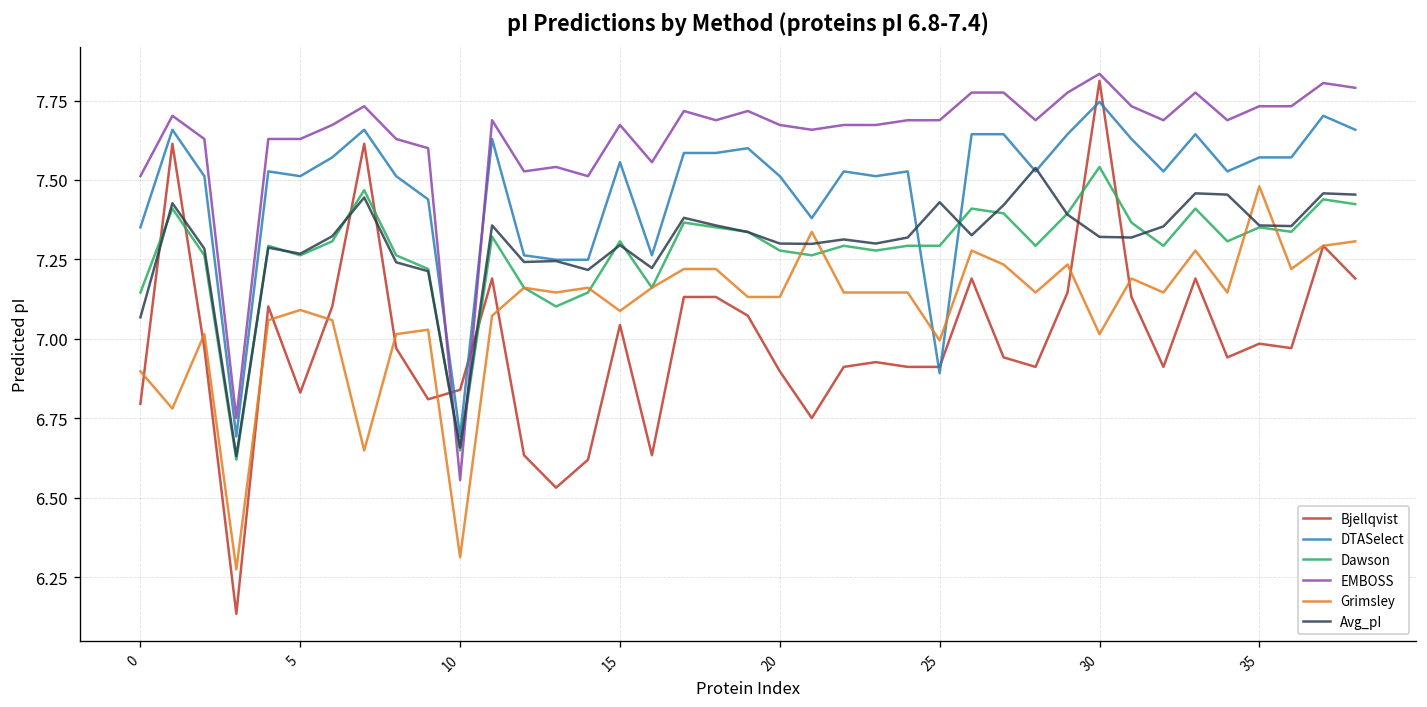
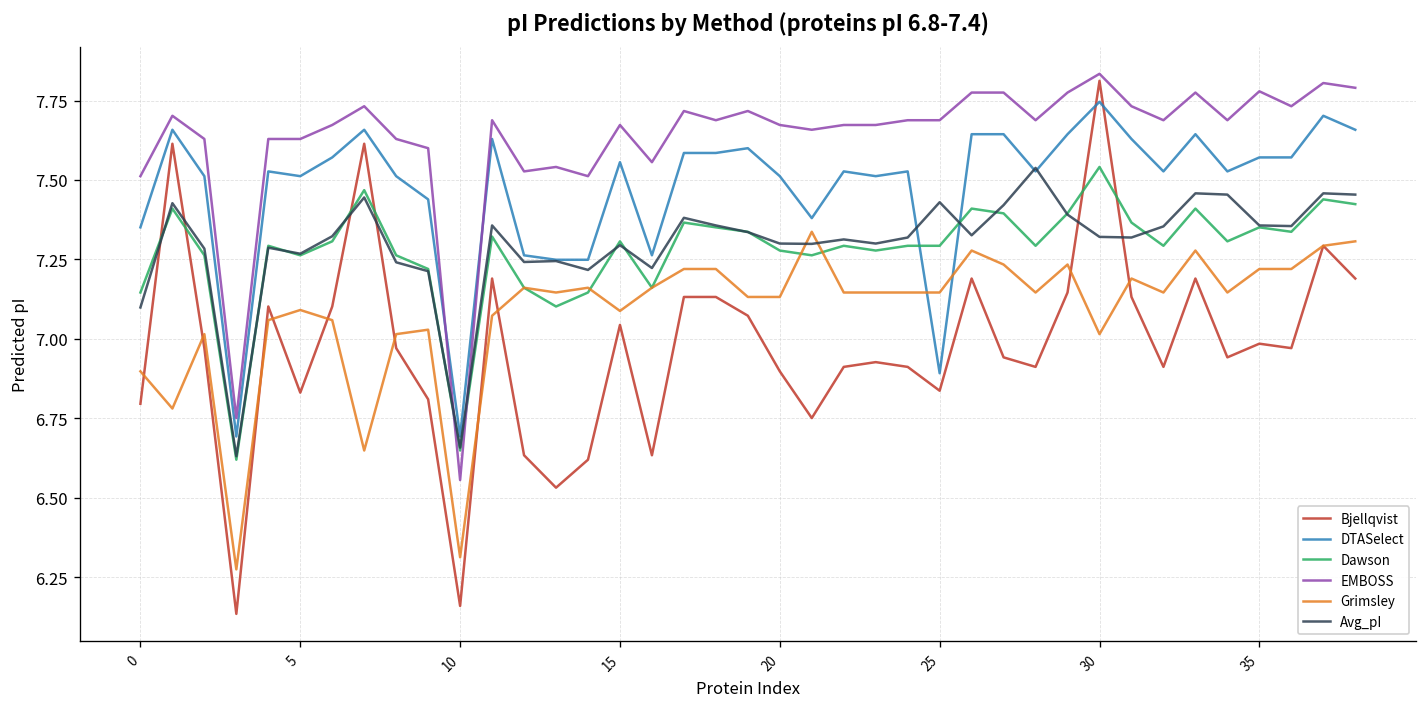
Avg_pI, 0: 7.07 -> 7.10
Bjellqvist, 10: 6.84 -> 6.16
Bjellqvist, 25: 6.91 -> 6.84
Grimsley, 25: 7.00 -> 7.15
EMBOSS, 35: 7.73 -> 7.78
Grimsley, 35: 7.48 -> 7.22
